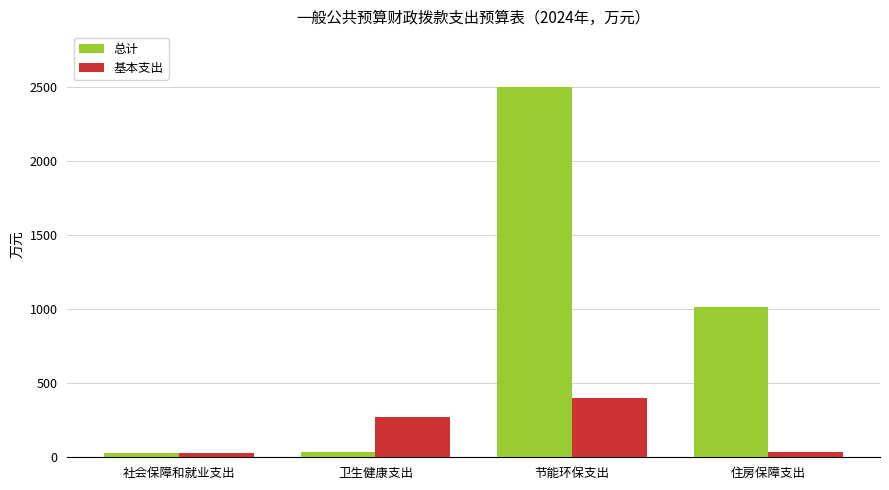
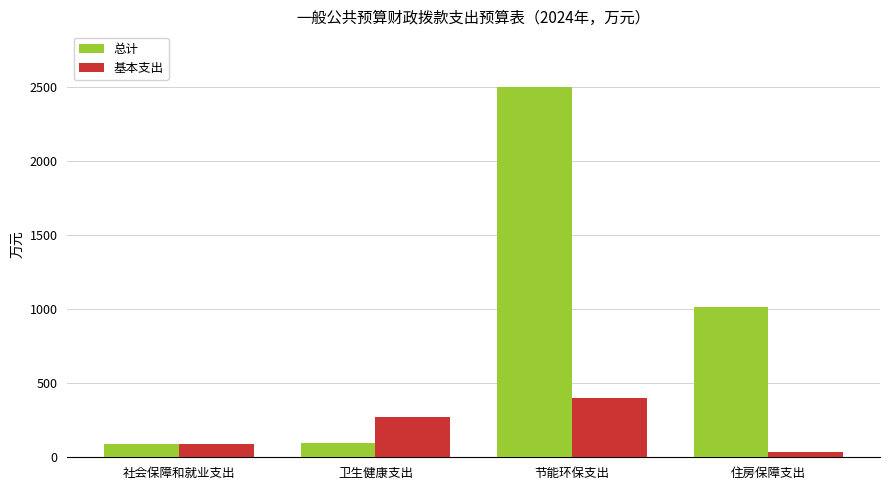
总计, 社会保障和就业支出: 30 -> 90
基本支出, 社会保障和就业支出: 30 -> 90
总计, 卫生健康支出: 40 -> 100
